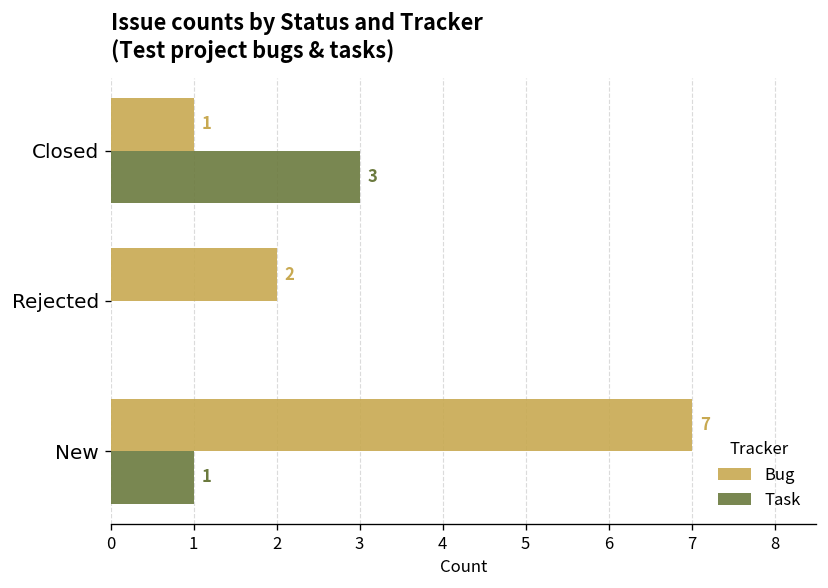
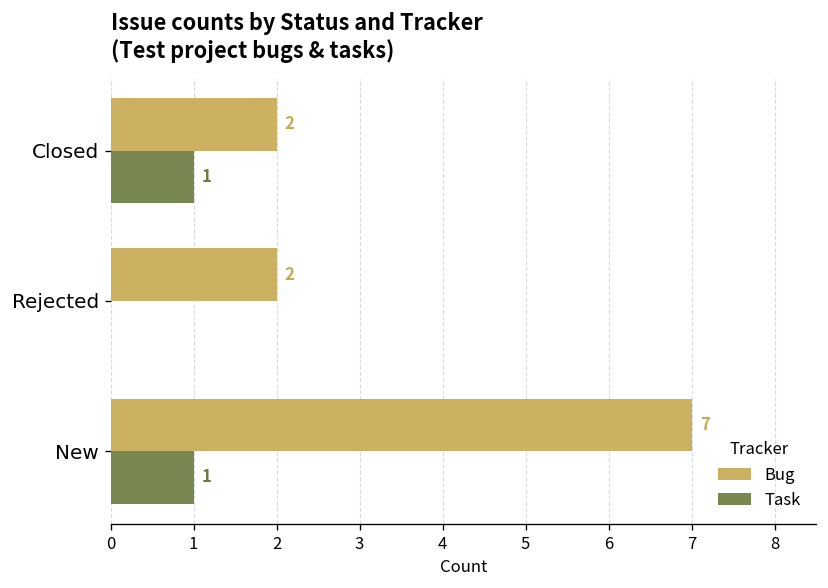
Bug, Closed: 1 -> 2
Task, Closed: 3 -> 1
